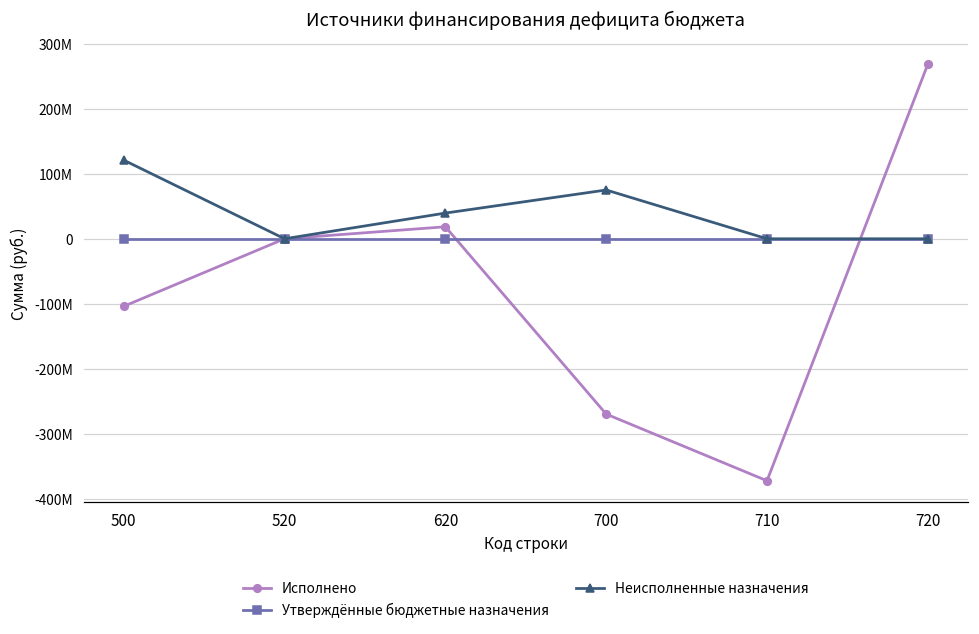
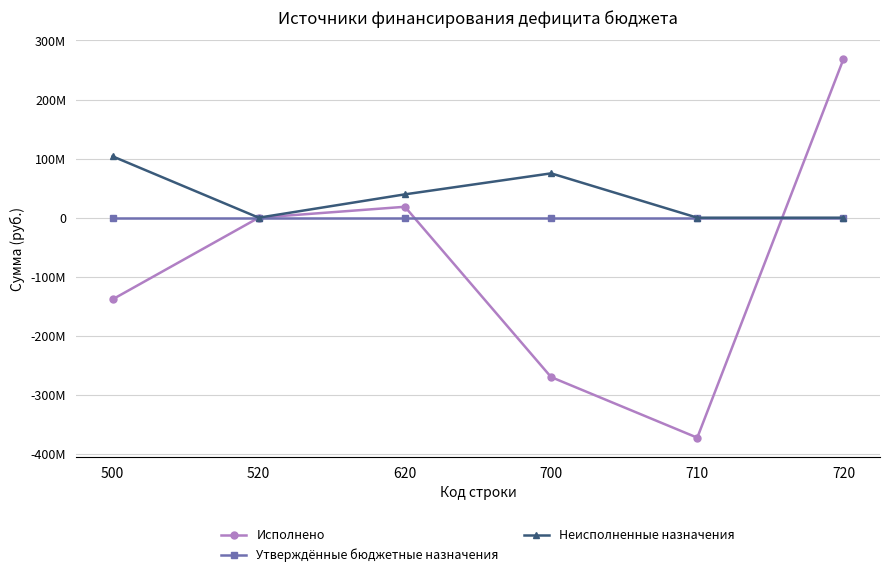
Исполнено, 500: -100000000 -> -140000000
Неисполненные назначения, 500: 120000000 -> 100000000
